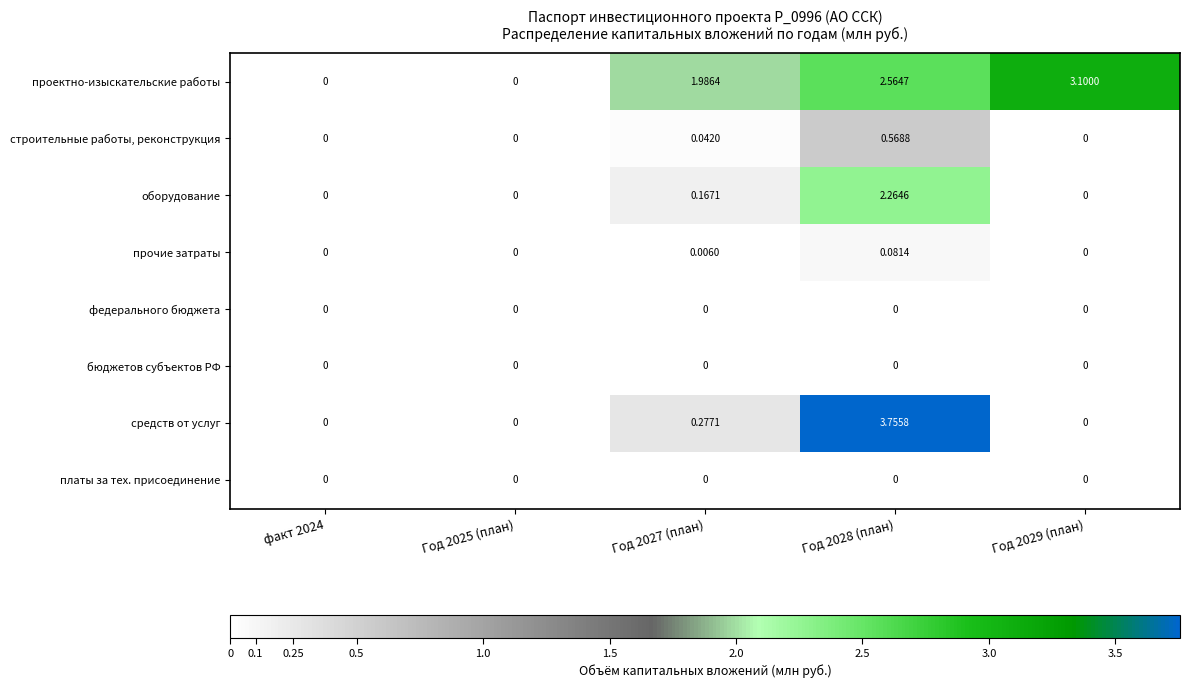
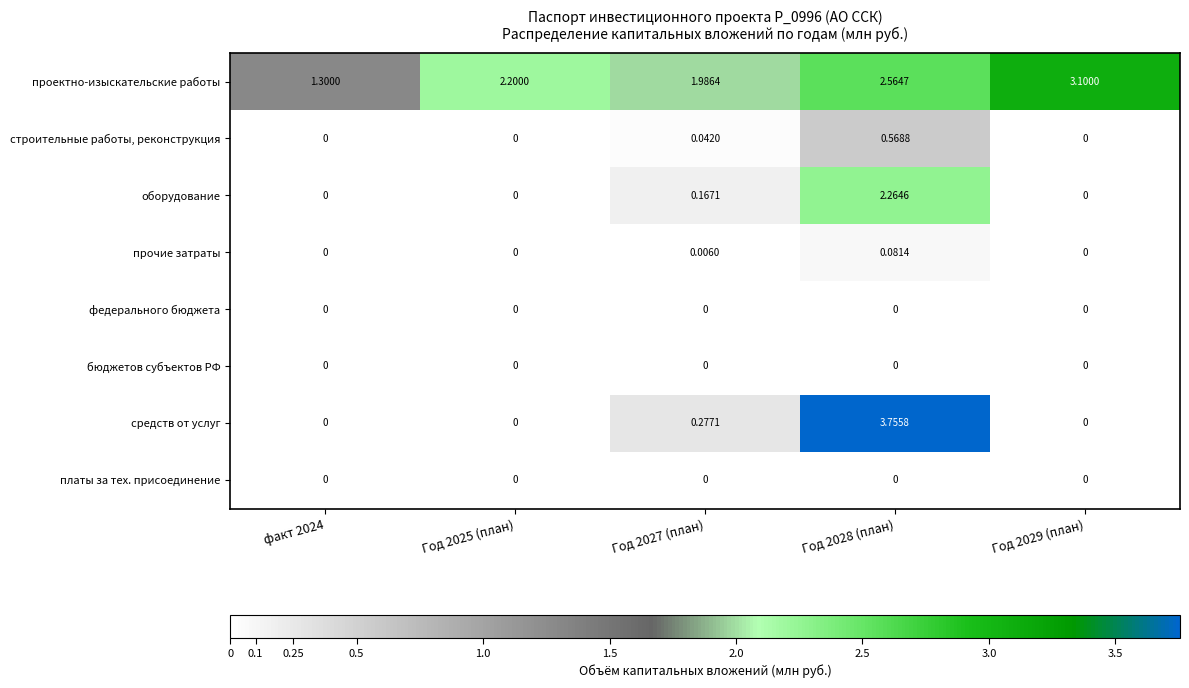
проектно-изыскательские работы, факт 2024: 0 -> 1.3000
проектно-изыскательские работы, Год 2025 (план): 0 -> 2.2000
